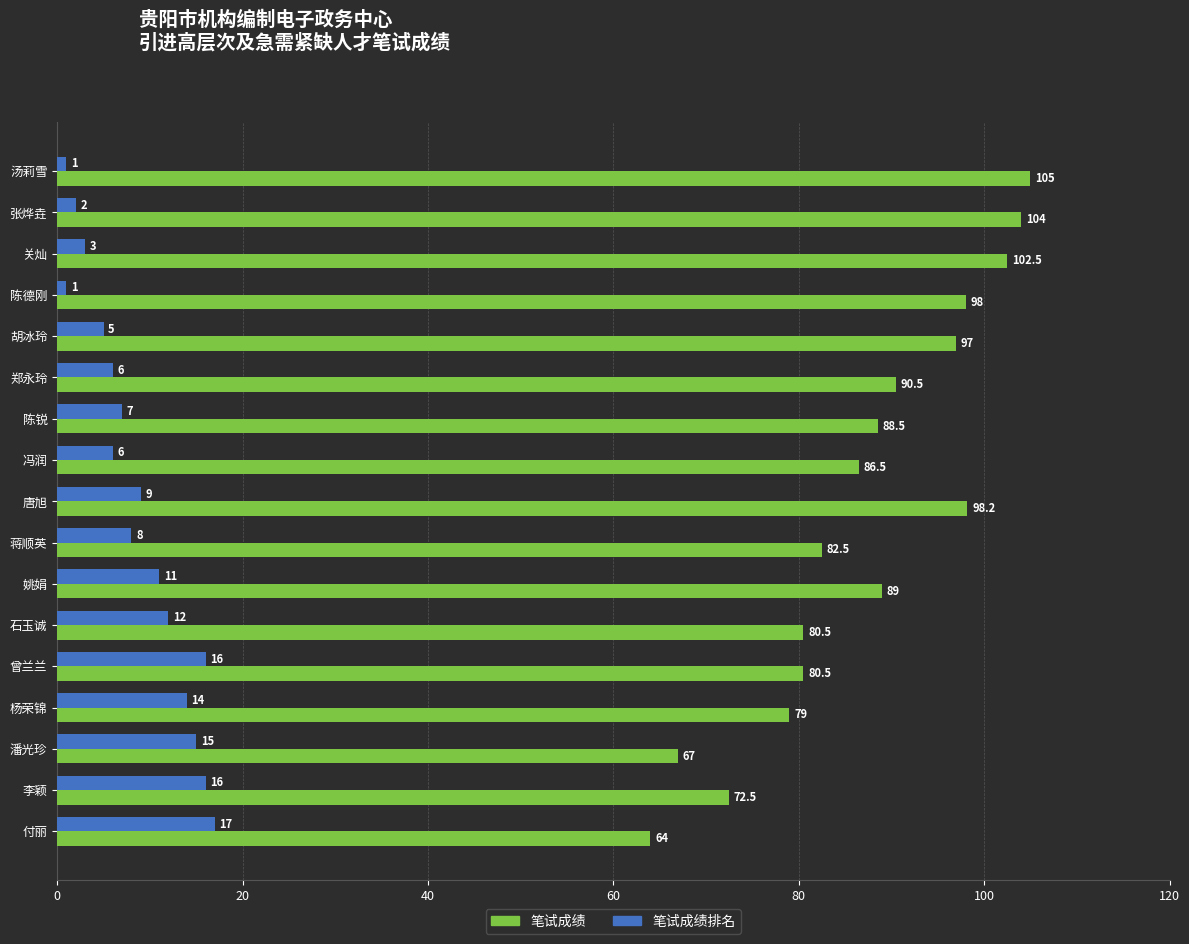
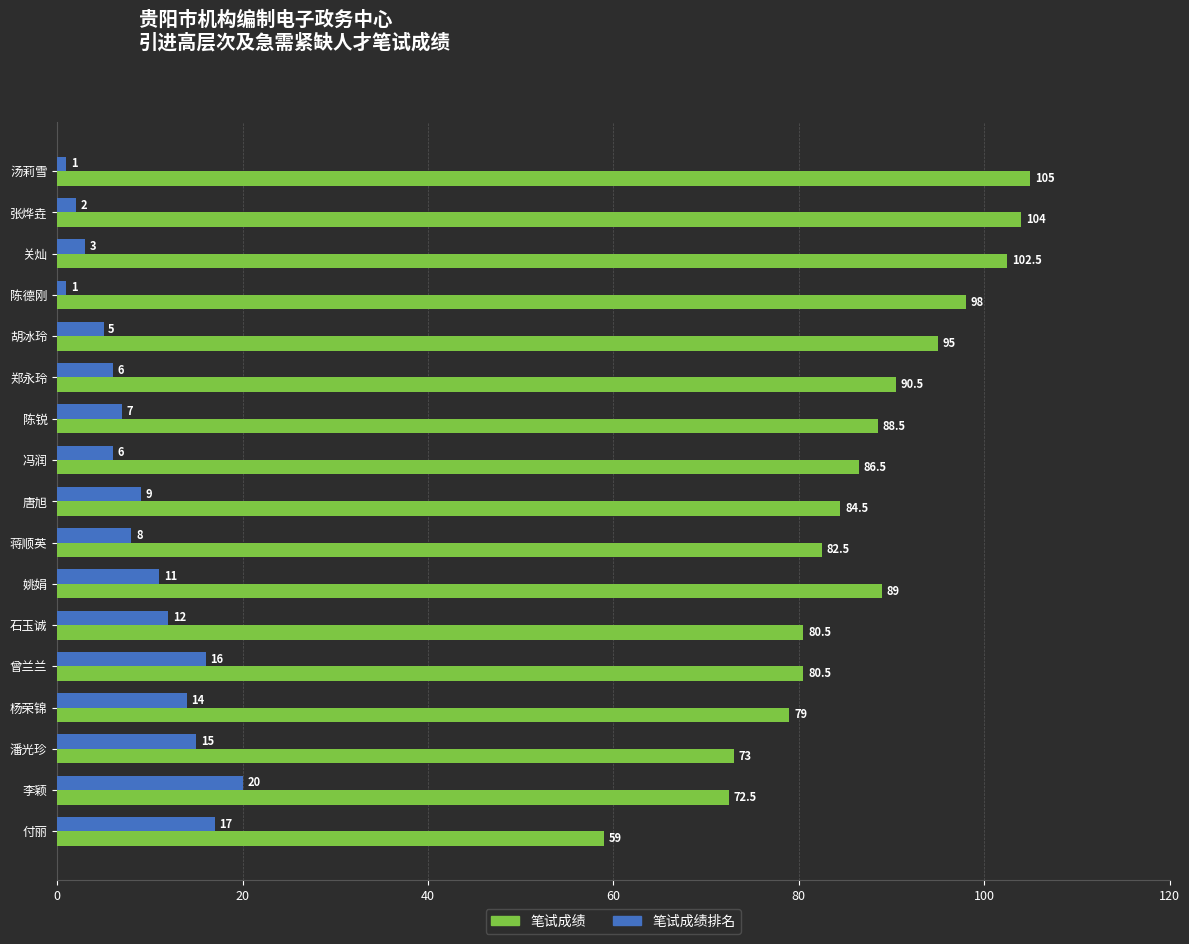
笔试成绩, 胡冰玲: 97 -> 95
笔试成绩, 唐旭: 98.2 -> 84.5
笔试成绩, 潘光珍: 67 -> 73
笔试成绩排名, 李颖: 16 -> 20
笔试成绩, 付丽: 64 -> 59
